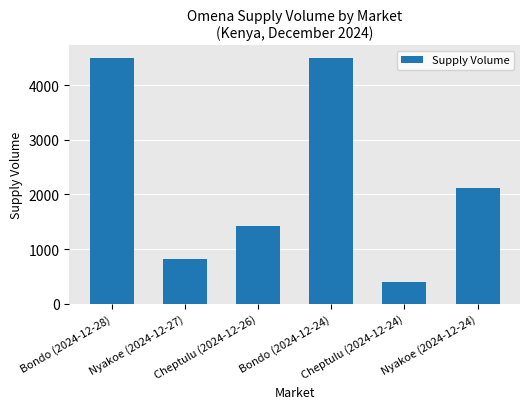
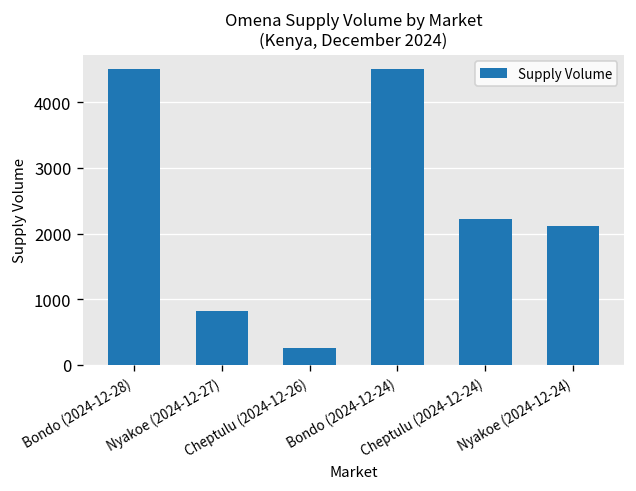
Cheptulu (2024-12-26): 1400 -> 300
Cheptulu (2024-12-24): 400 -> 2200
